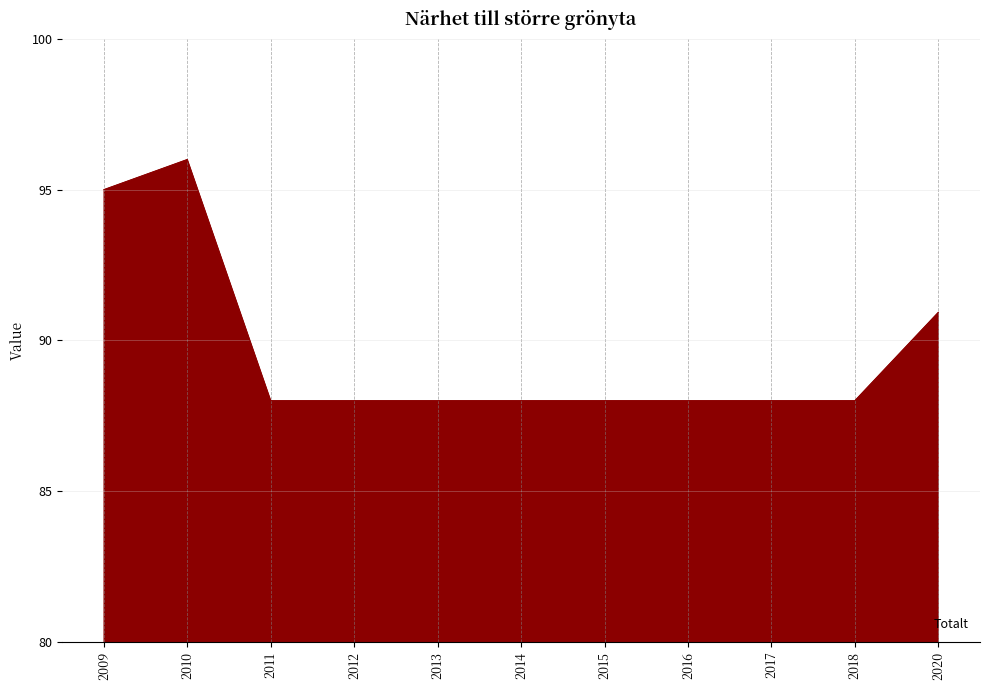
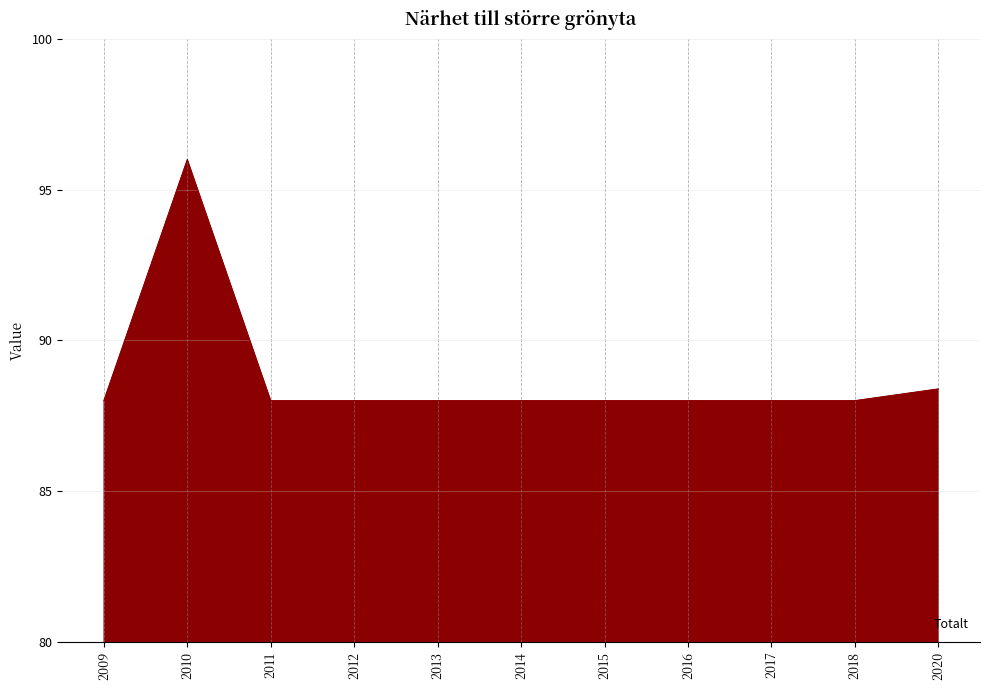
2009: 95 -> 88
2020: 90.9 -> 88.4
